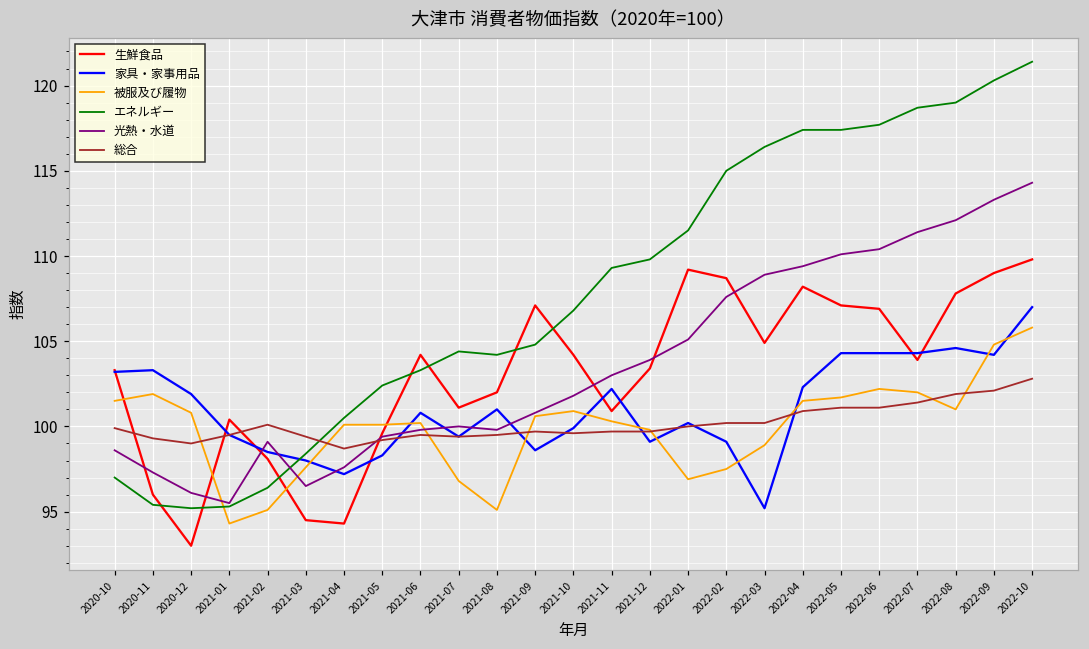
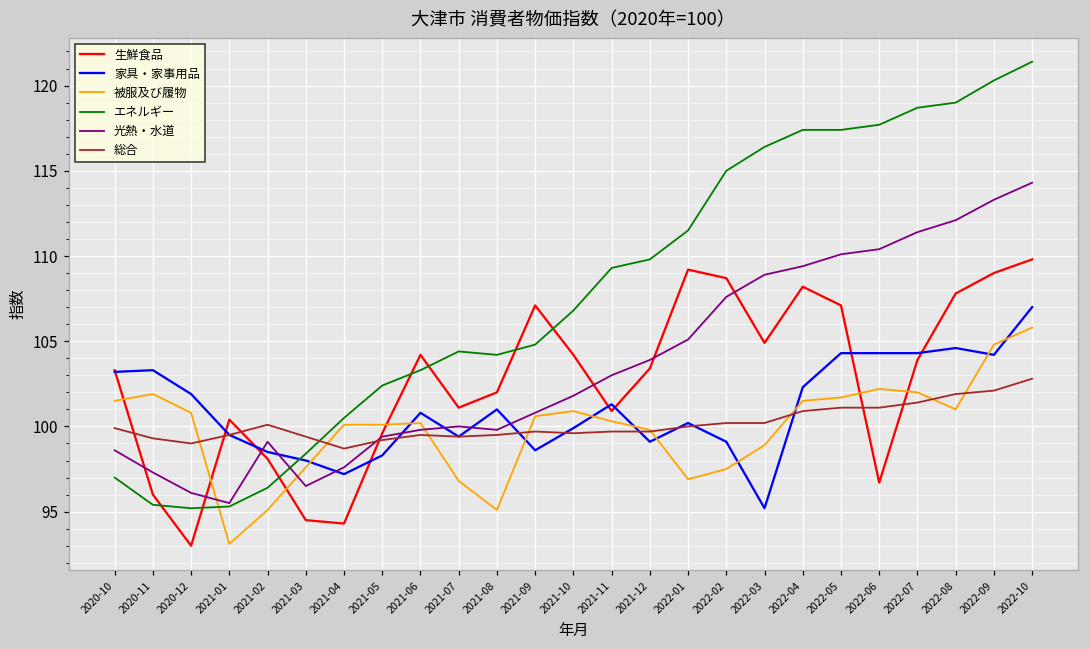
被服及び履物, 2021-01: 94.3 -> 93.1
家具・家事用品, 2021-11: 102.2 -> 101.3
生鮮食品, 2022-06: 106.9 -> 96.7
